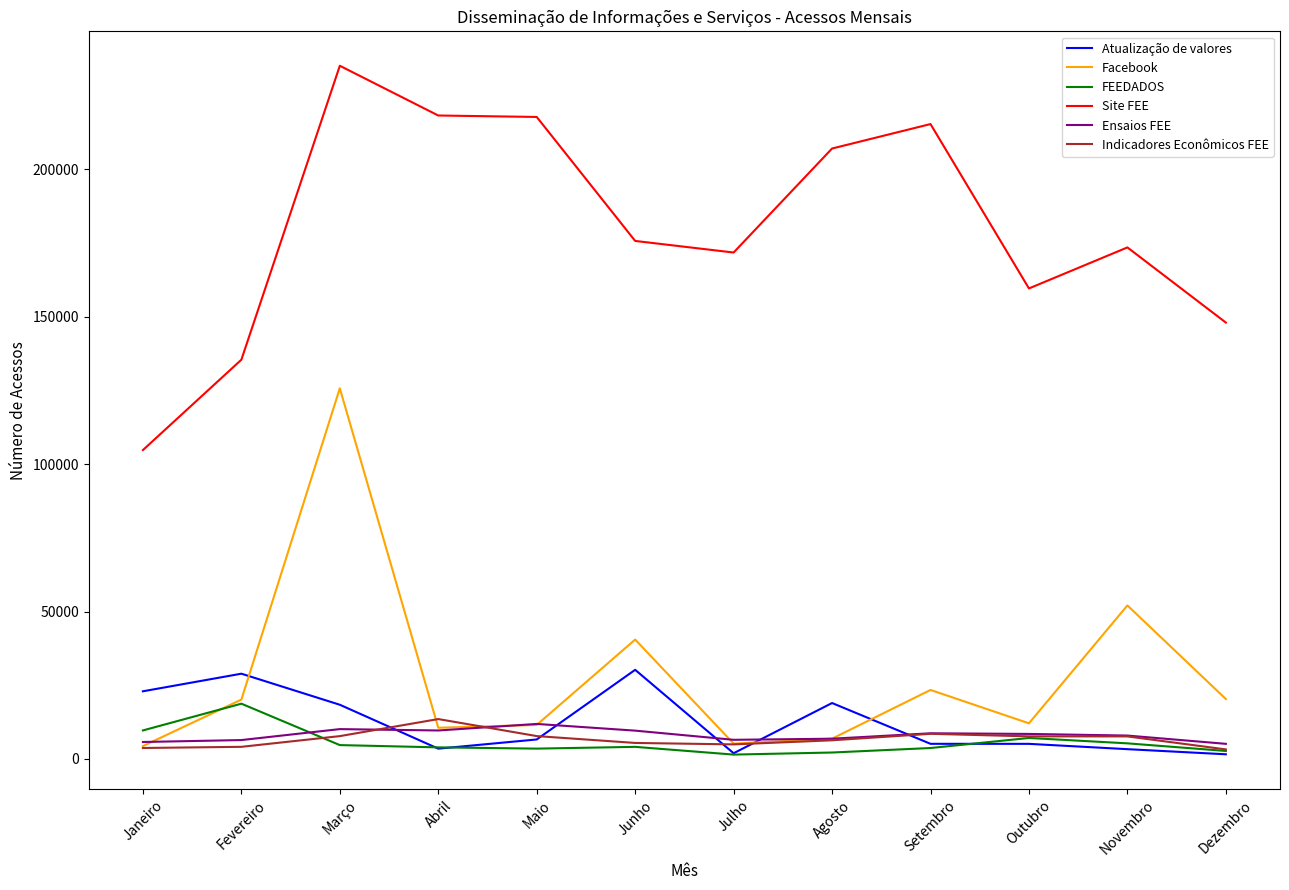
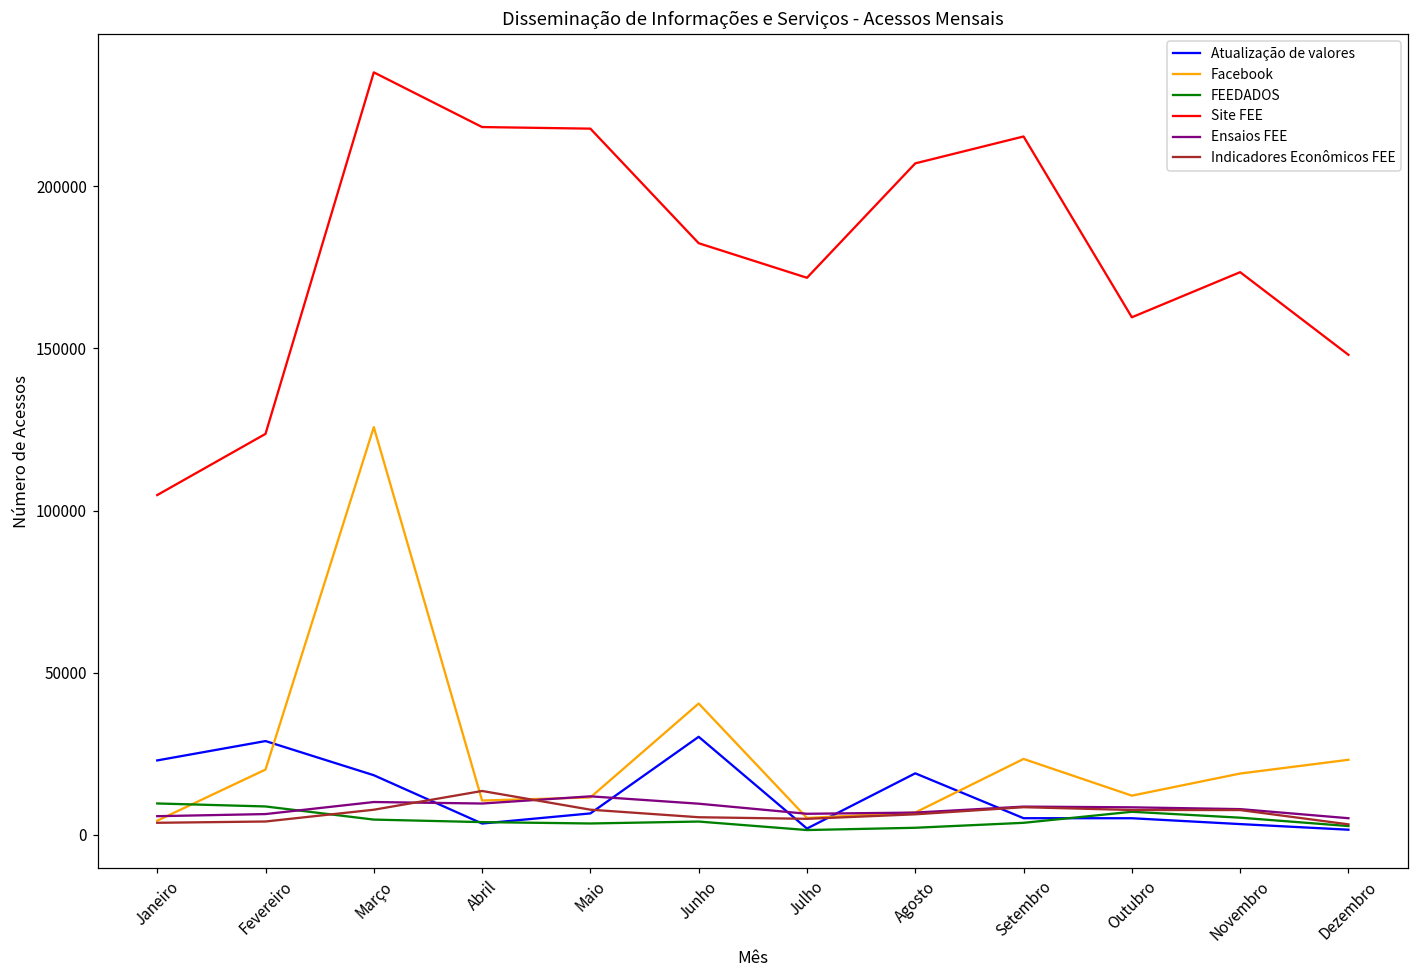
FEEDADOS, Fevereiro: 19000 -> 9000
Site FEE, Fevereiro: 135000 -> 124000
Site FEE, Junho: 176000 -> 182000
Facebook, Novembro: 52000 -> 19000
Facebook, Dezembro: 20000 -> 23000
